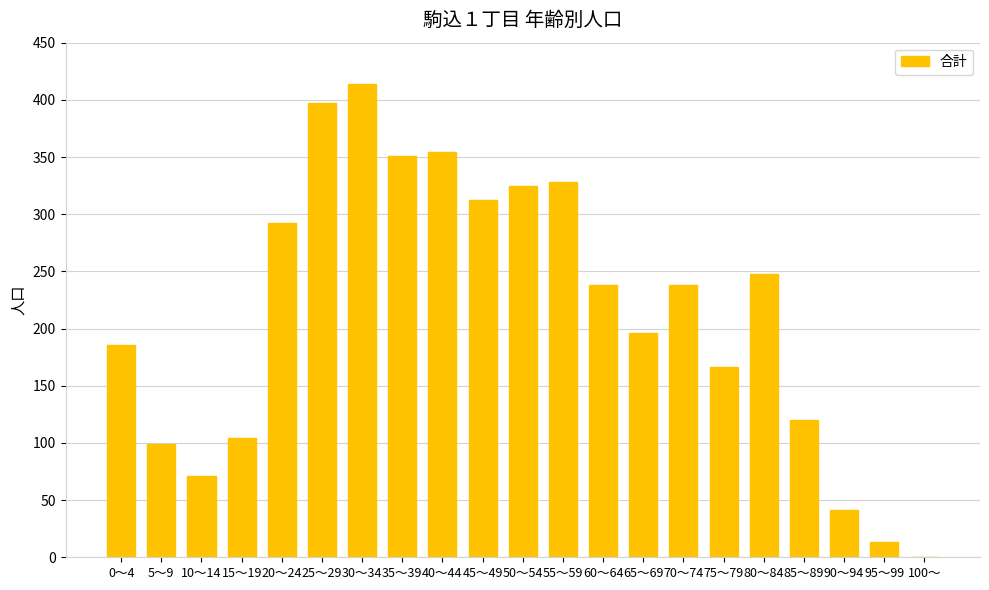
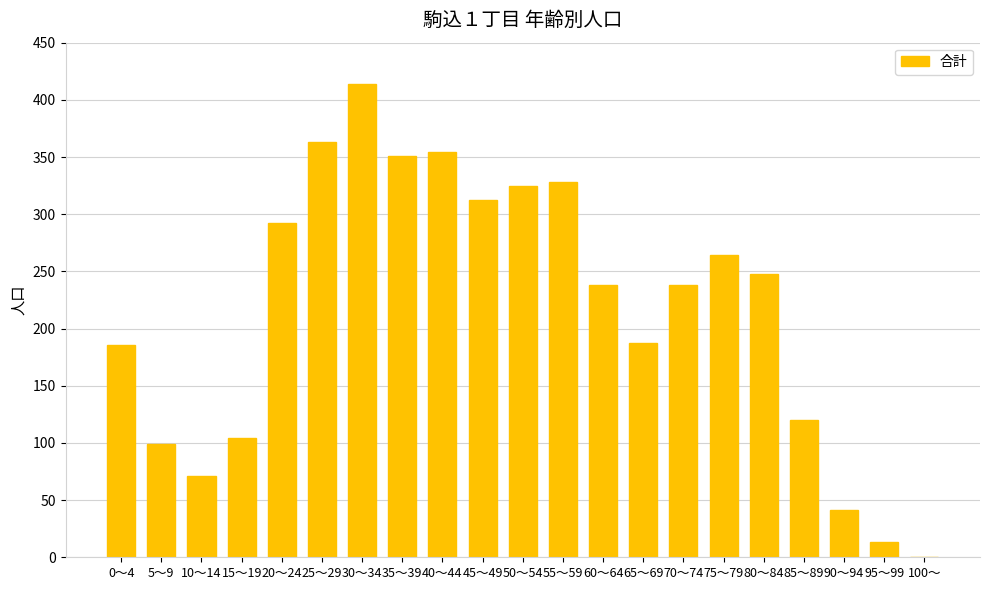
25～29: 397 -> 363
65～69: 196 -> 187
75～79: 166 -> 264
